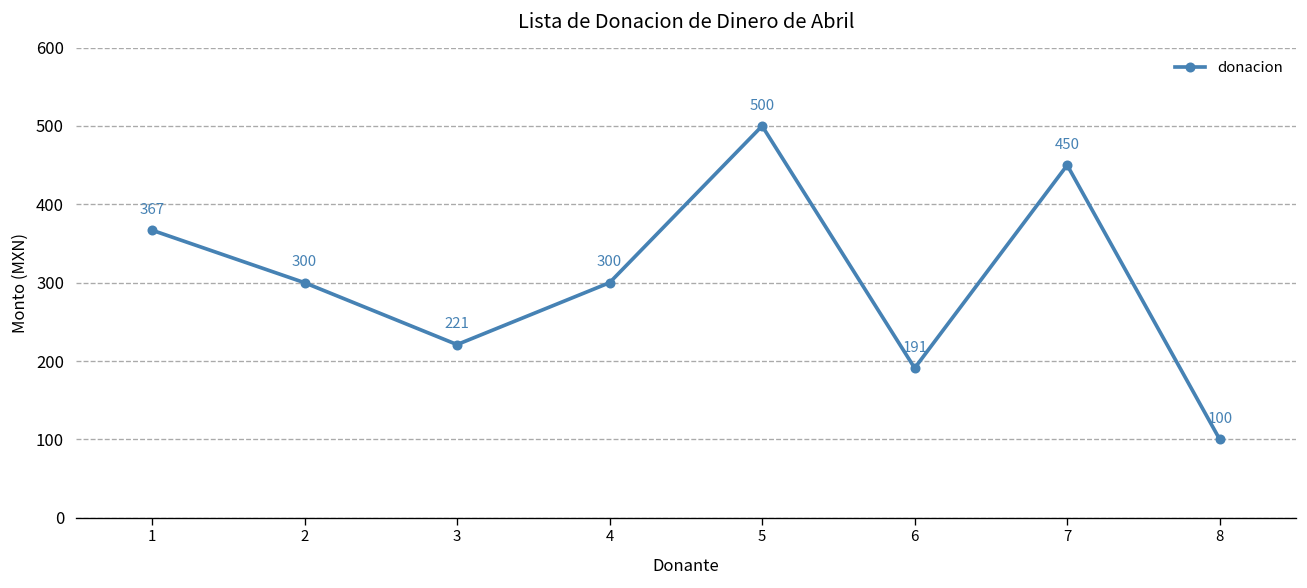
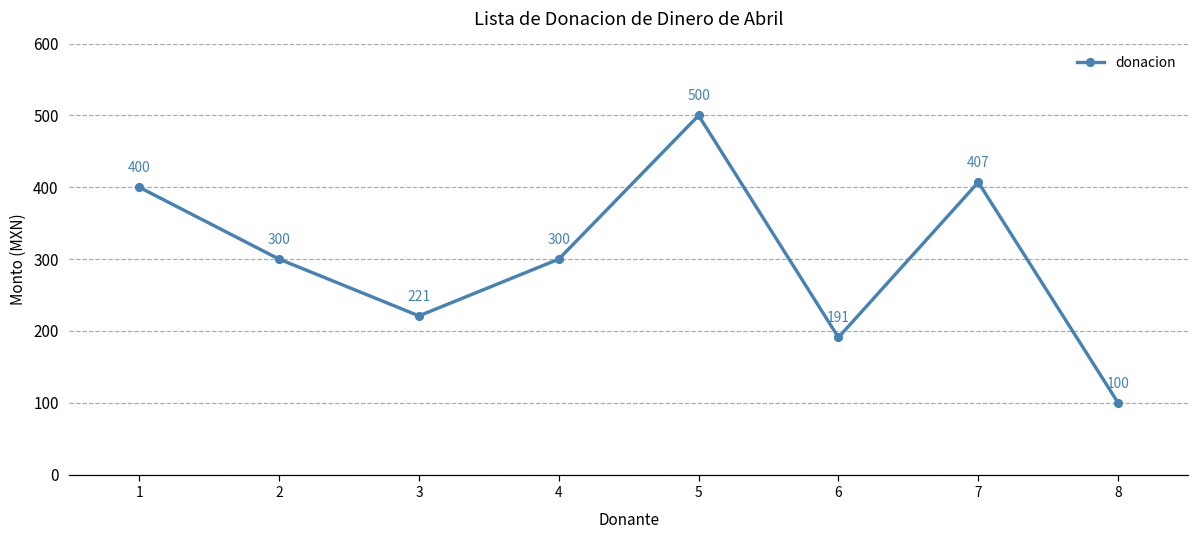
1: 367 -> 400
7: 450 -> 407
